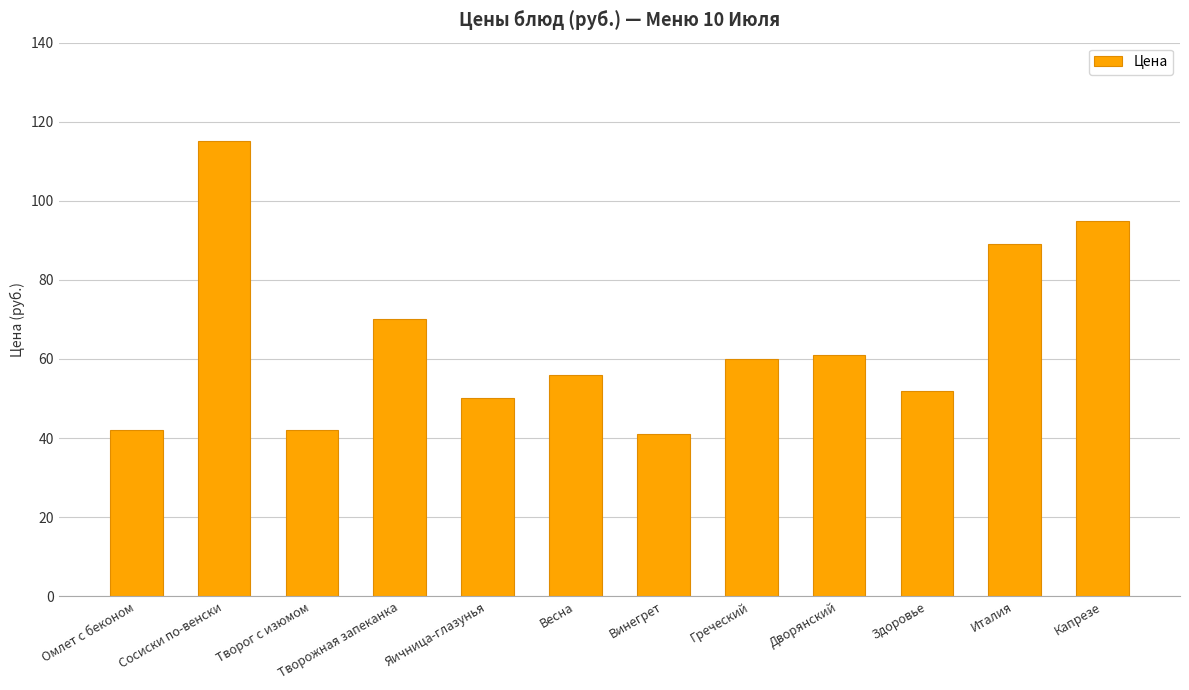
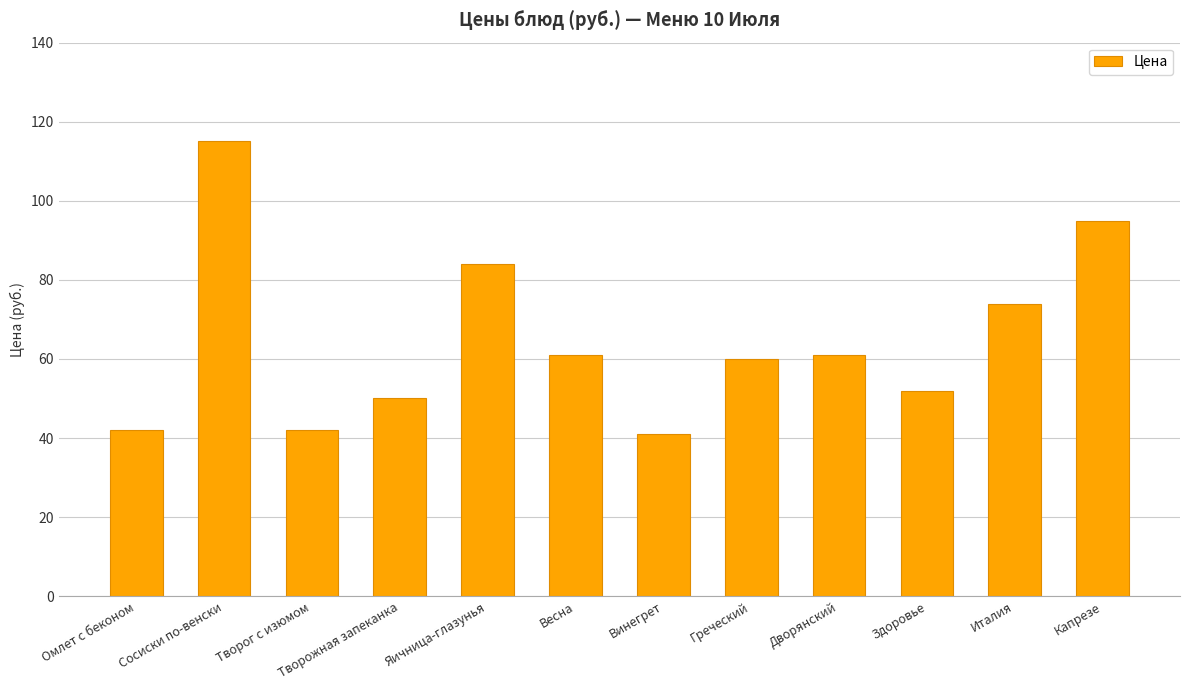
Творожная запеканка: 70 -> 50
Яичница-глазунья: 50 -> 84
Весна: 56 -> 61
Италия: 89 -> 74
